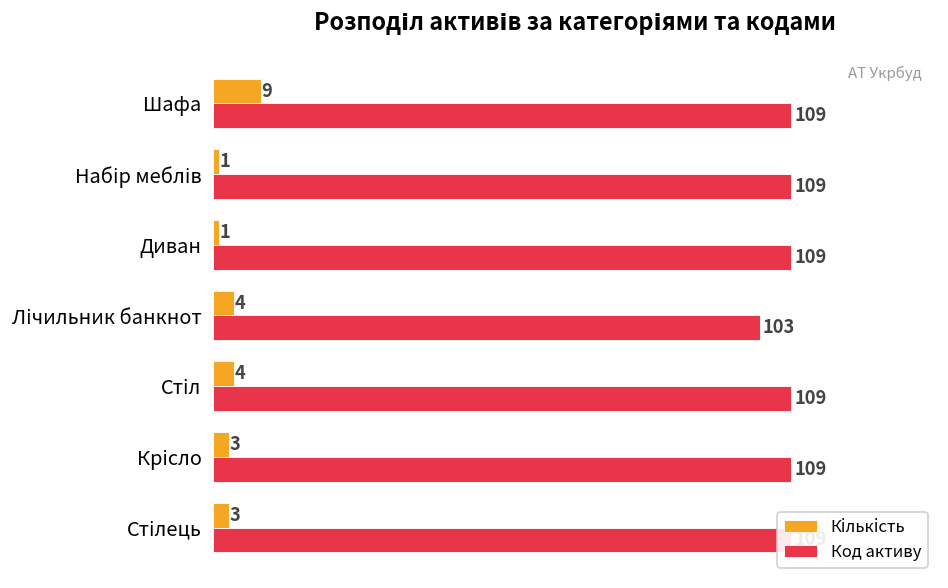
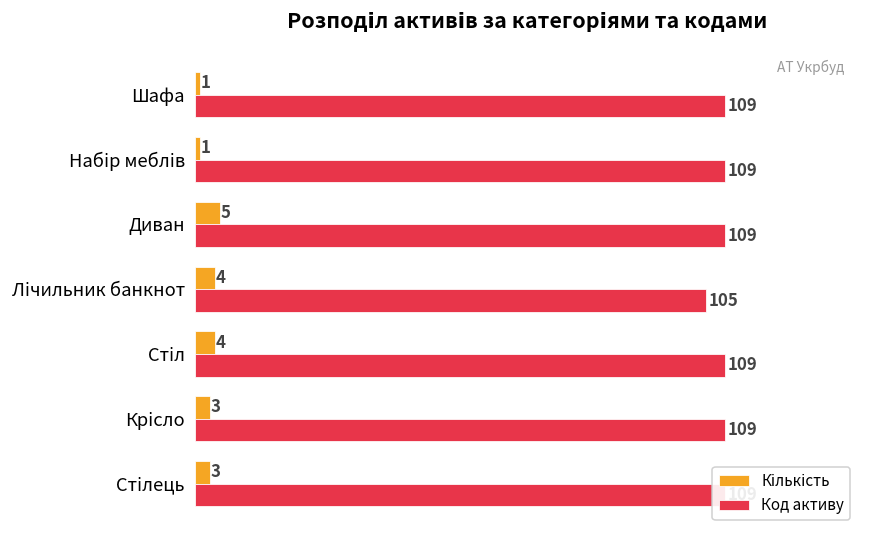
Кількість, Шафа: 9 -> 1
Кількість, Диван: 1 -> 5
Код активу, Лічильник банкнот: 103 -> 105
